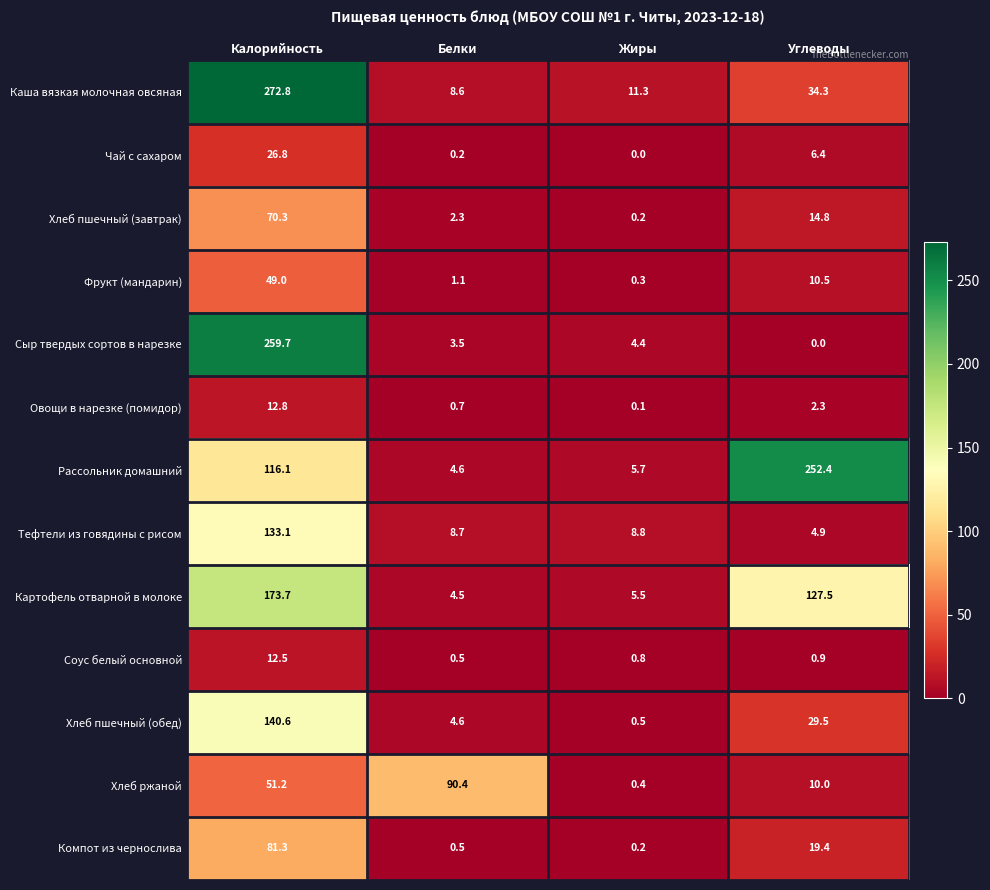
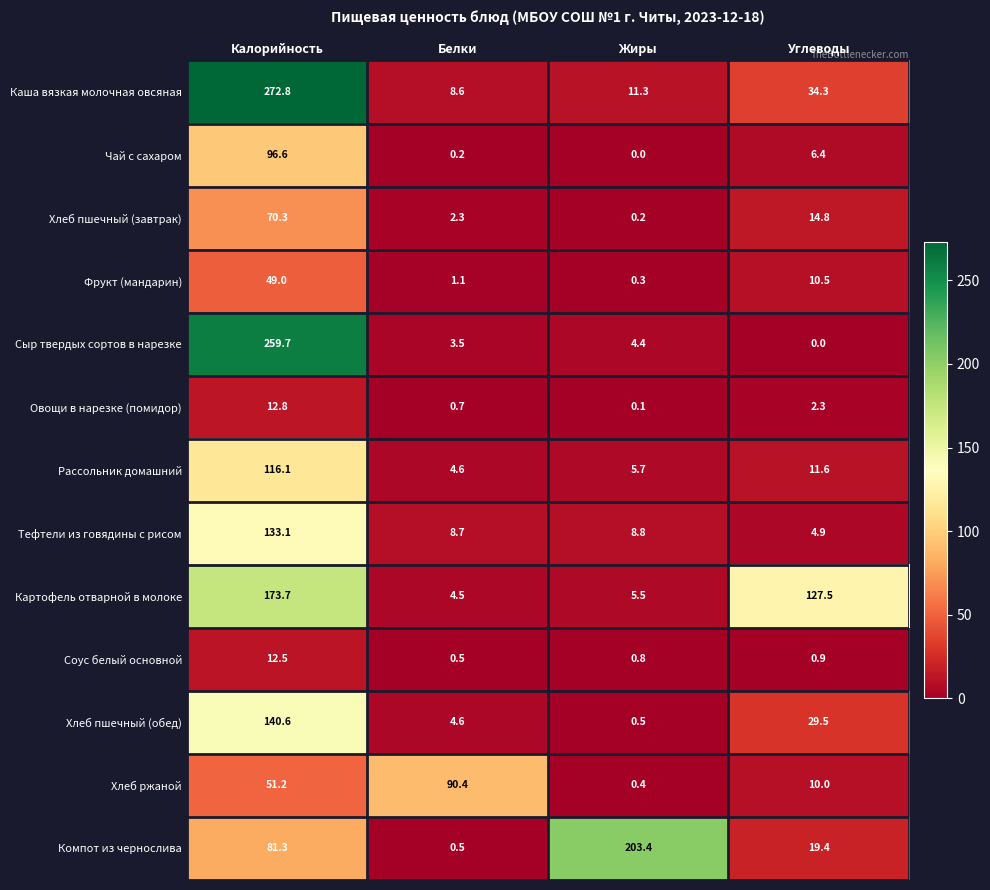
Чай с сахаром, Калорийность: 26.8 -> 96.6
Рассольник домашний, Углеводы: 252.4 -> 11.6
Компот из чернослива, Жиры: 0.2 -> 203.4
